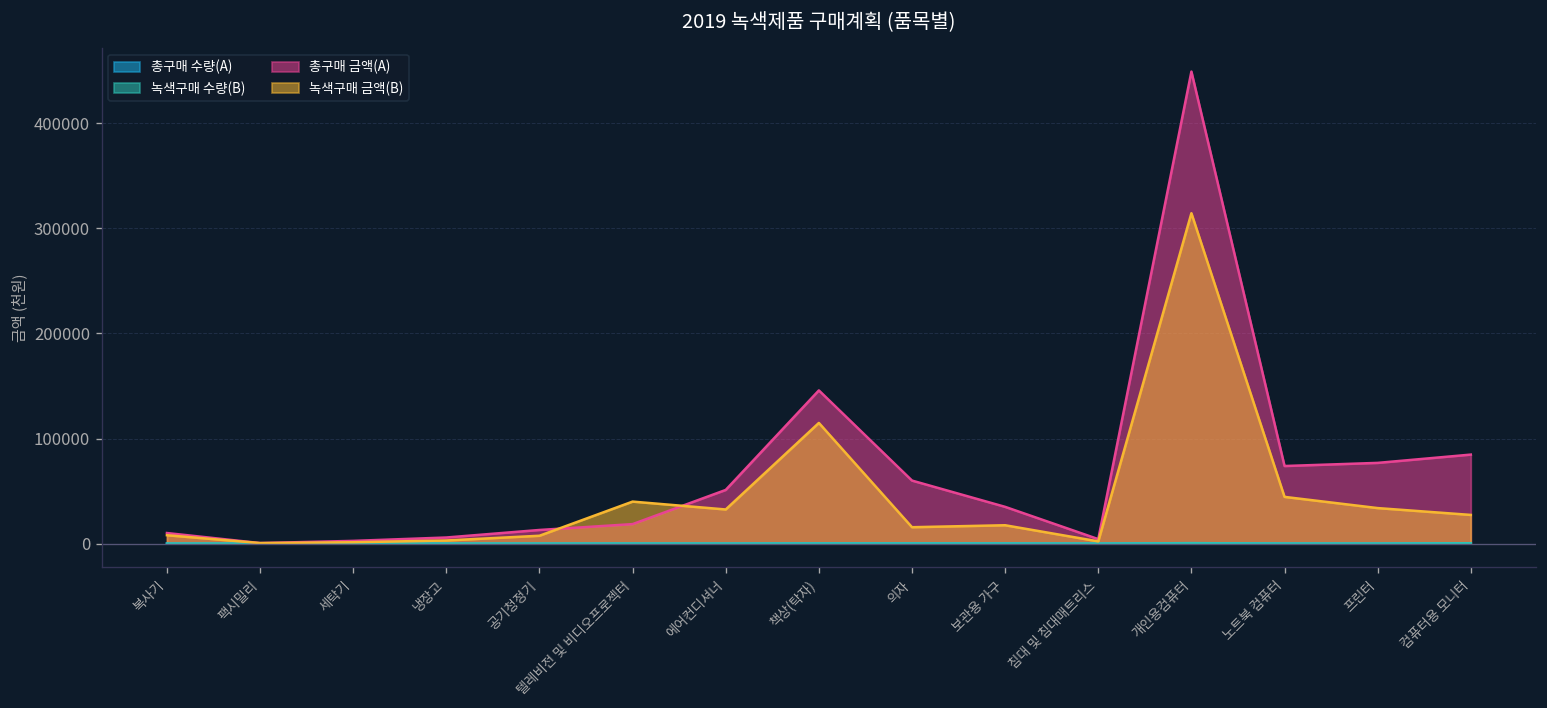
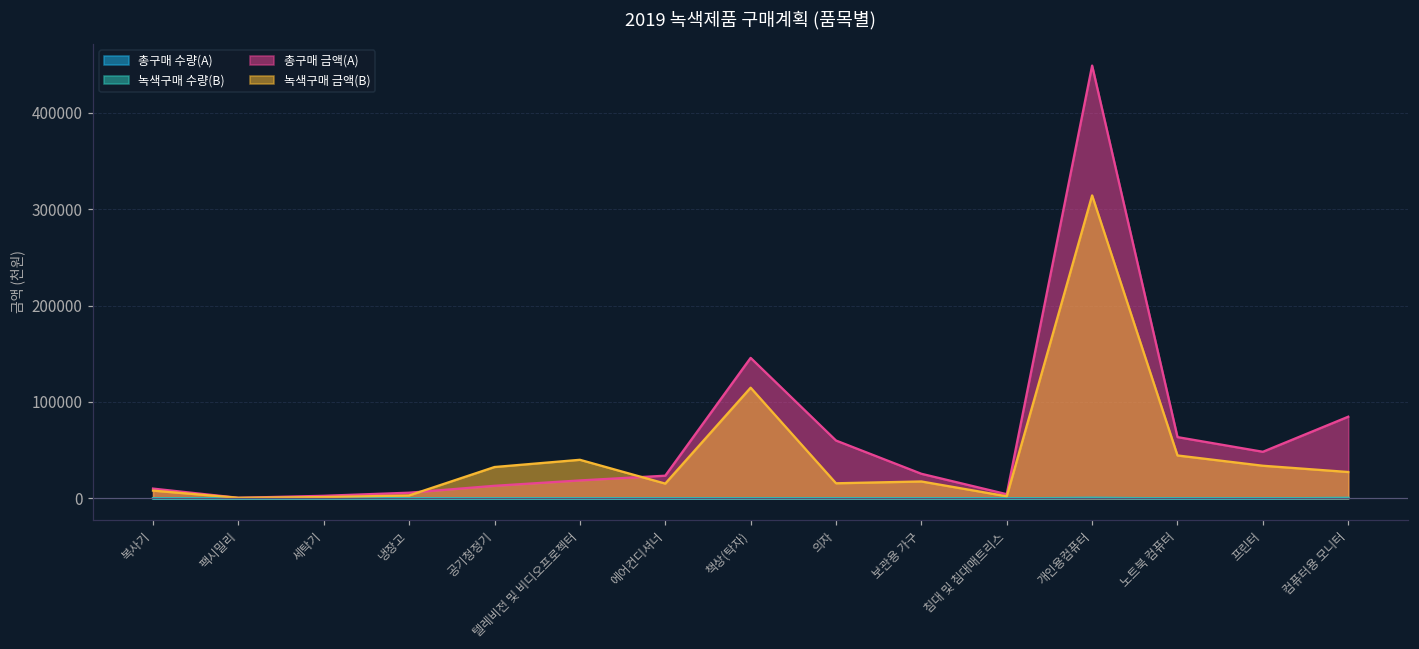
녹색구매 금액(B), 공기청정기: 10000 -> 30000
총구매 금액(A), 에어컨디셔너: 50000 -> 20000
녹색구매 금액(B), 에어컨디셔너: 30000 -> 20000
총구매 금액(A), 보관용 가구: 40000 -> 30000
총구매 금액(A), 노트북 컴퓨터: 70000 -> 60000
총구매 금액(A), 프린터: 80000 -> 50000
